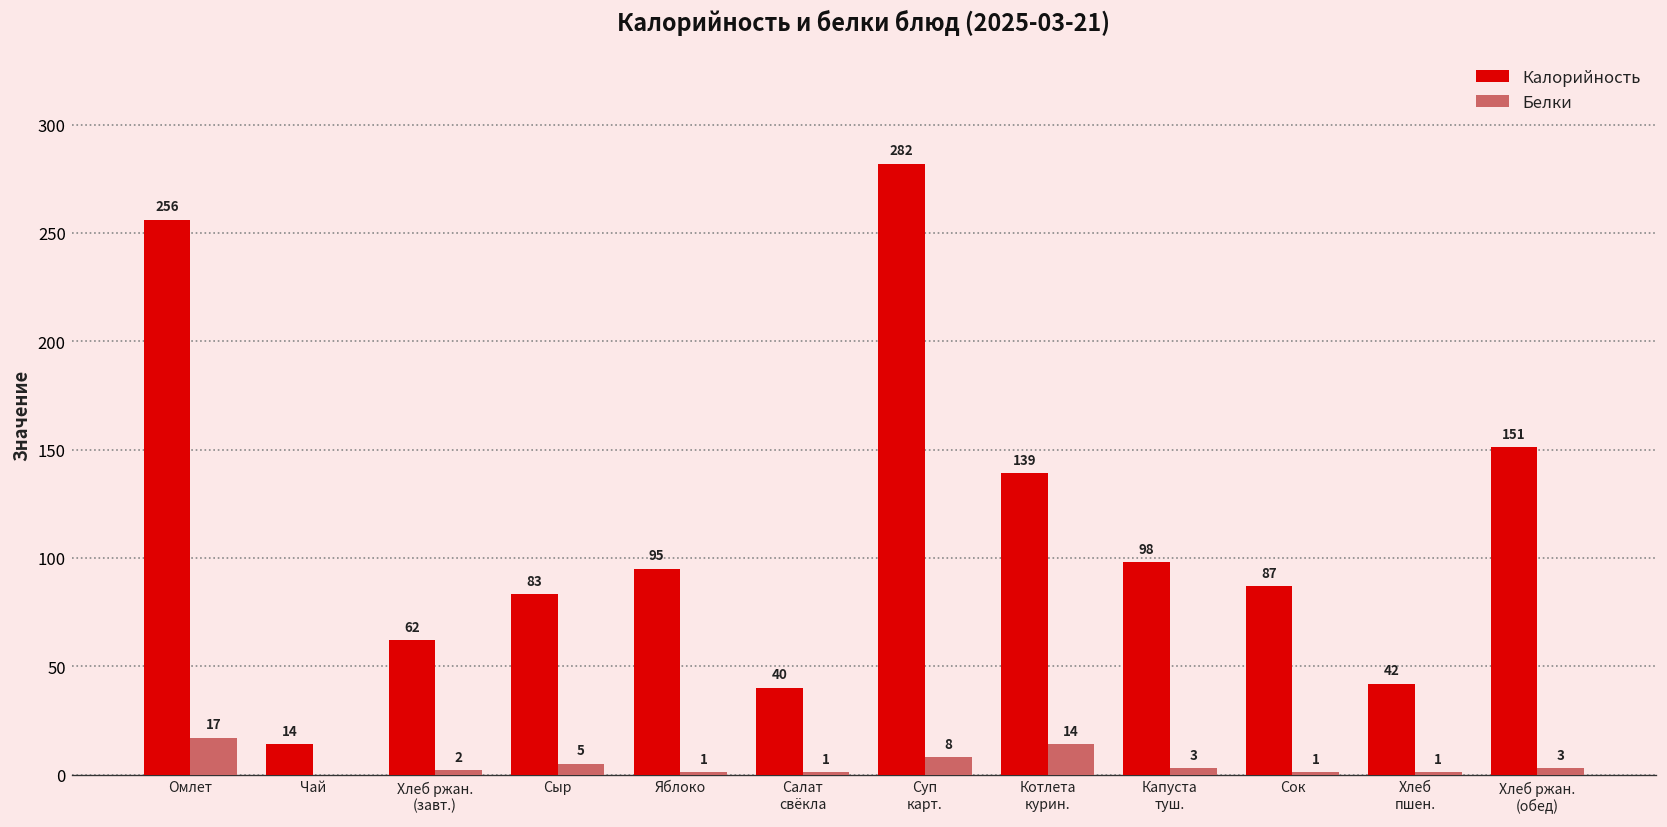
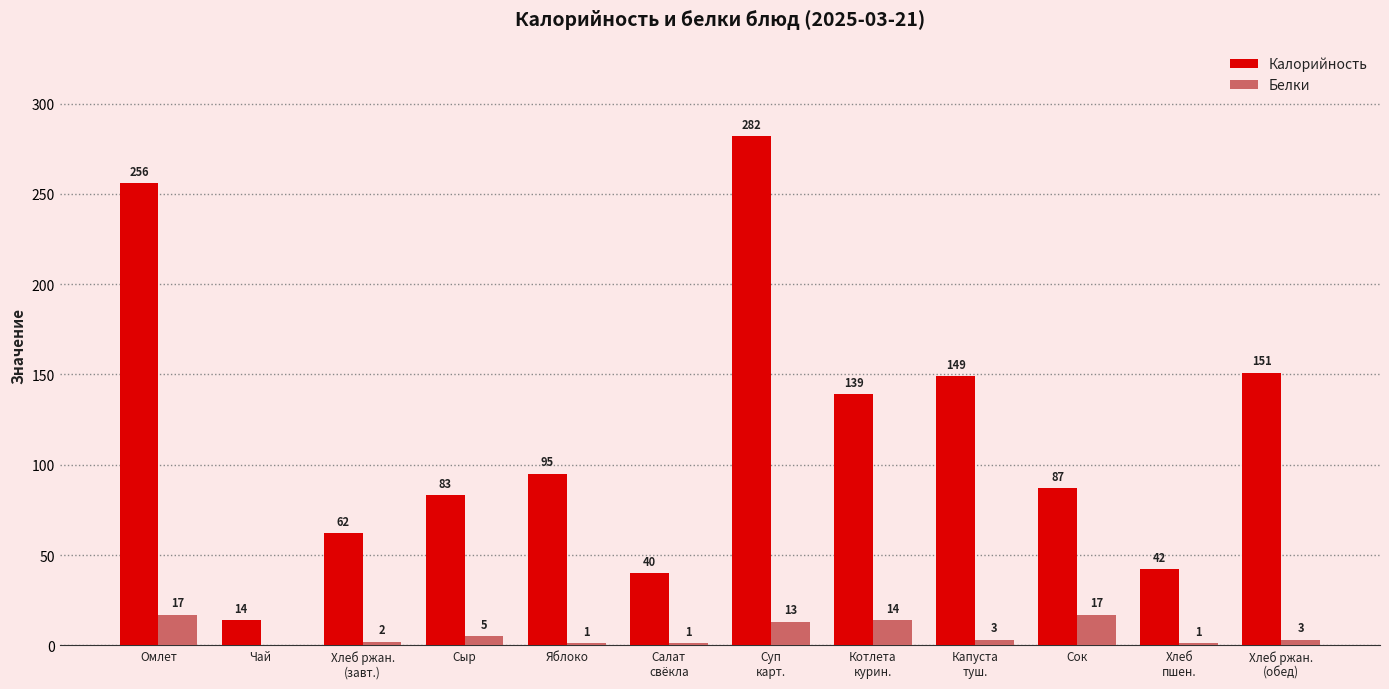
Белки, Суп карт.: 8 -> 13
Калорийность, Капуста туш.: 98 -> 149
Белки, Сок: 1 -> 17
